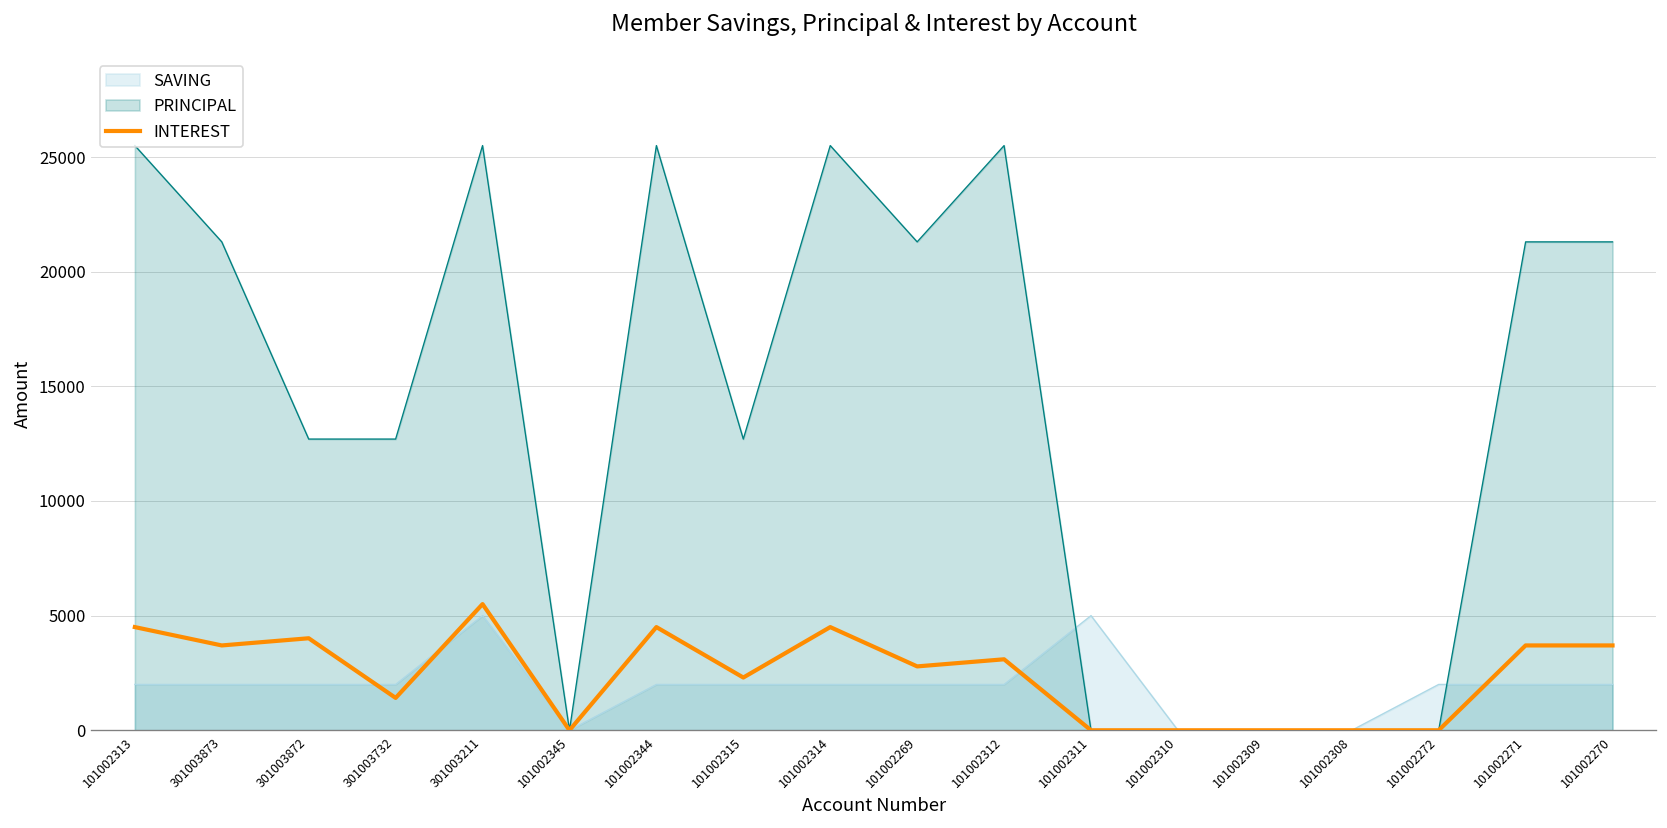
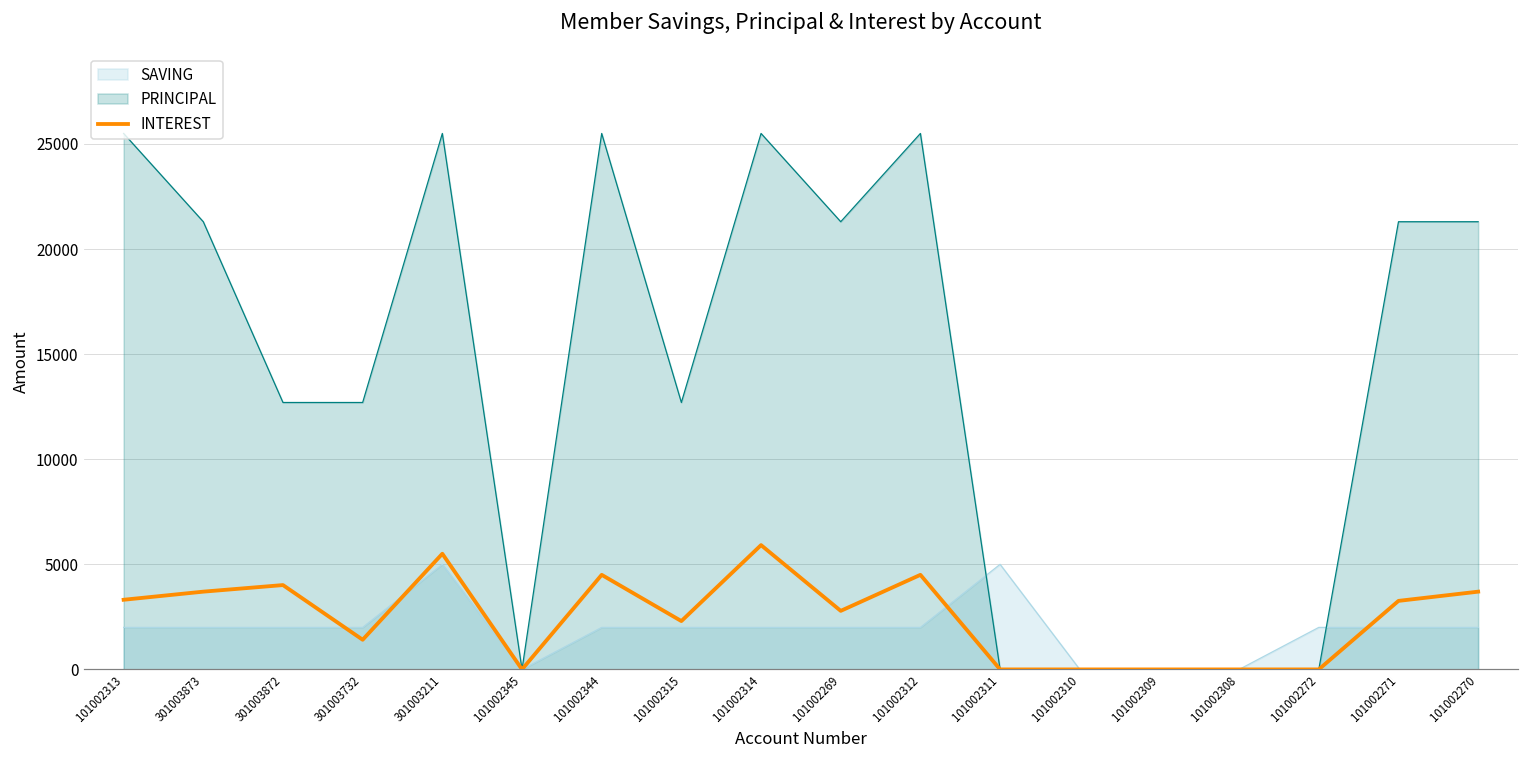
INTEREST, 101002313: 4500 -> 3300
INTEREST, 101002314: 4500 -> 5900
INTEREST, 101002312: 3100 -> 4500
INTEREST, 101002271: 3700 -> 3300
